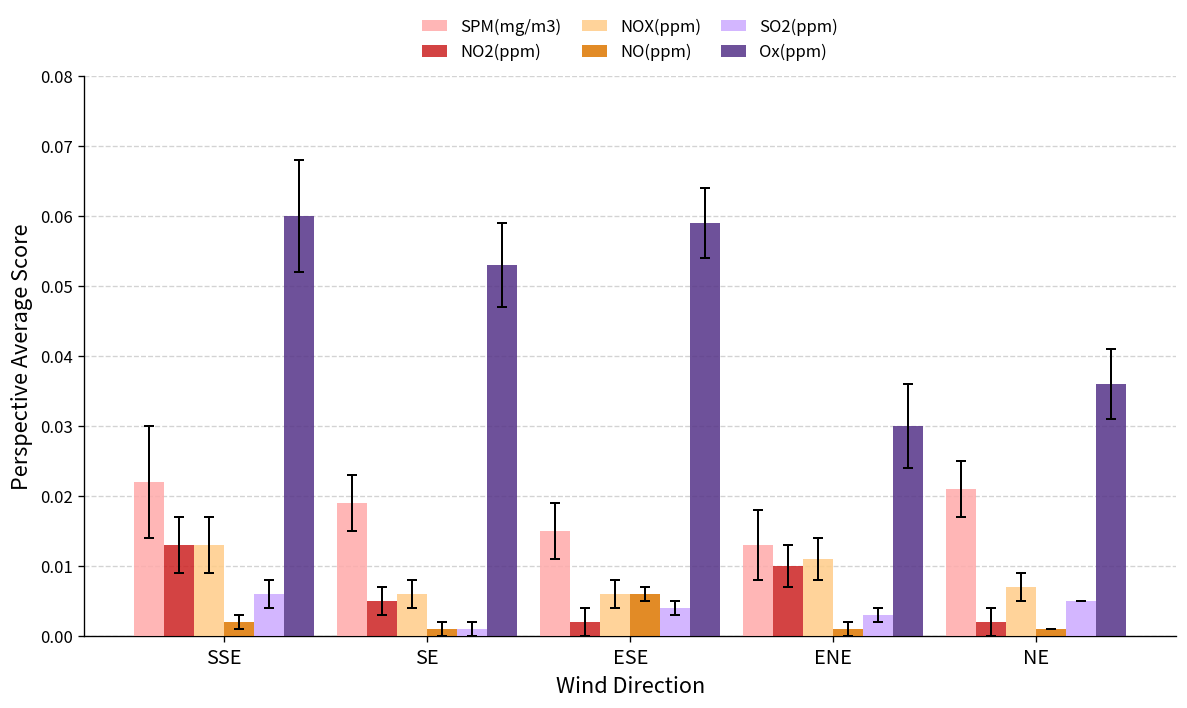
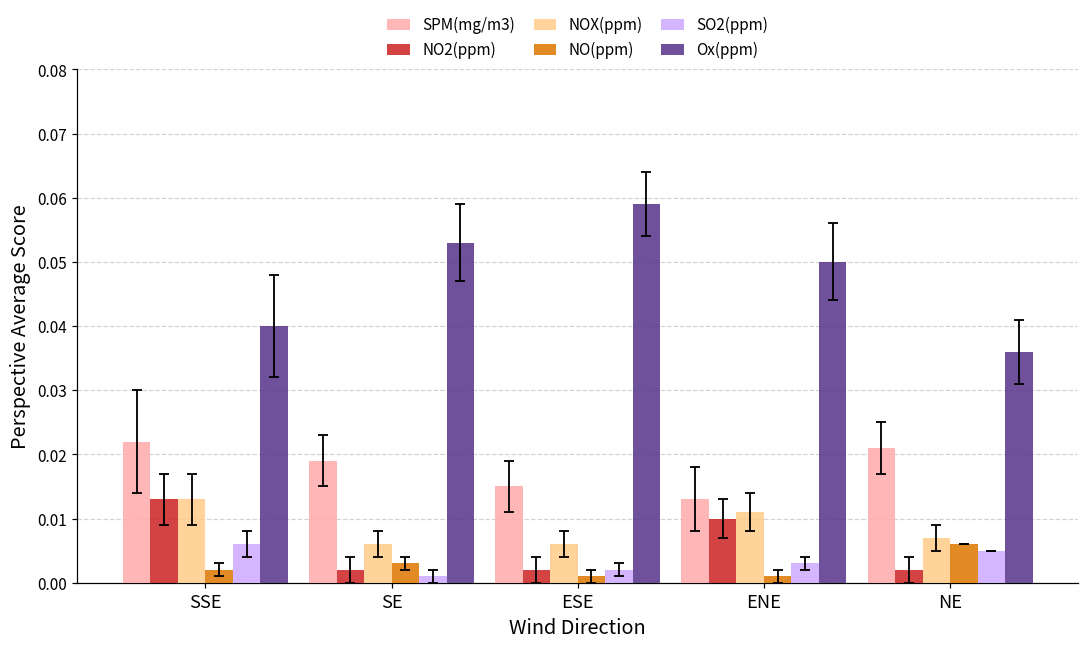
Ox(ppm), SSE: 0.06 -> 0.04
NO2(ppm), SE: 0.005 -> 0.002
NO(ppm), SE: 0.001 -> 0.003
NO(ppm), ESE: 0.006 -> 0.001
SO2(ppm), ESE: 0.004 -> 0.002
Ox(ppm), ENE: 0.03 -> 0.05
NO(ppm), NE: 0.001 -> 0.006
